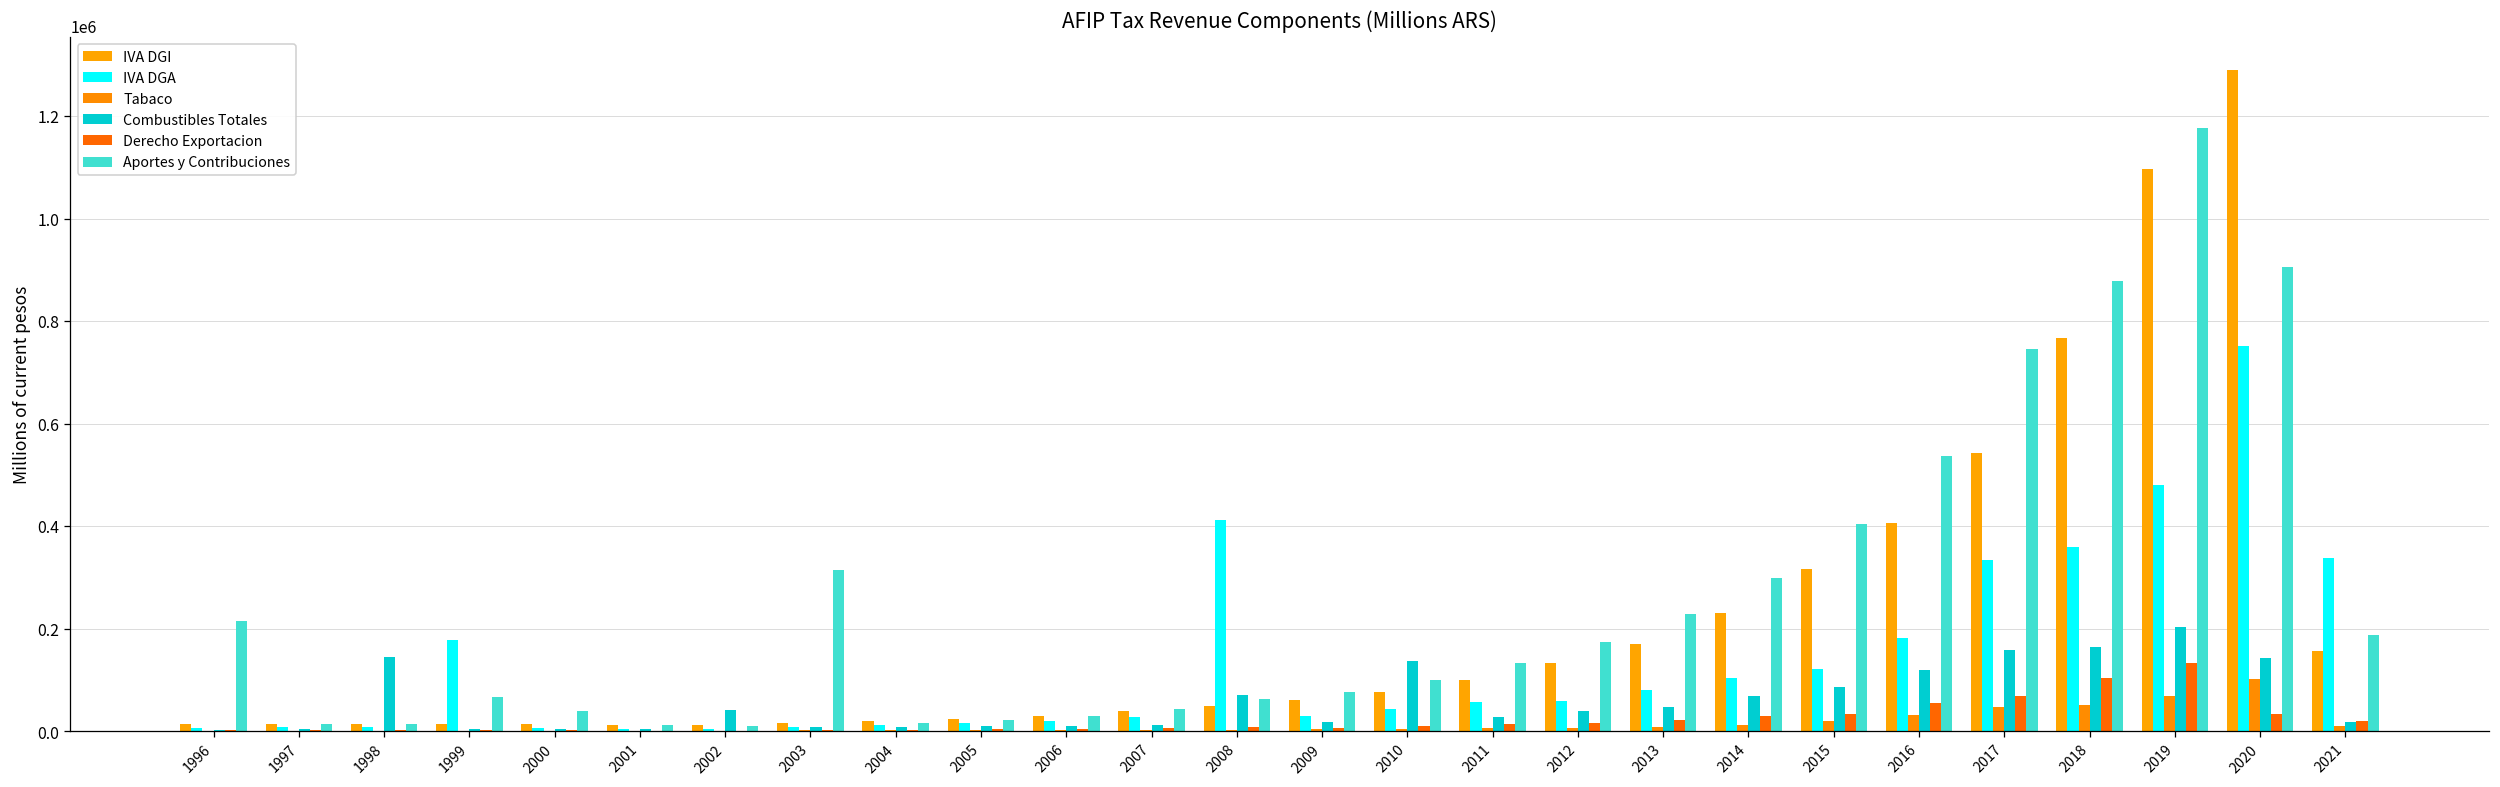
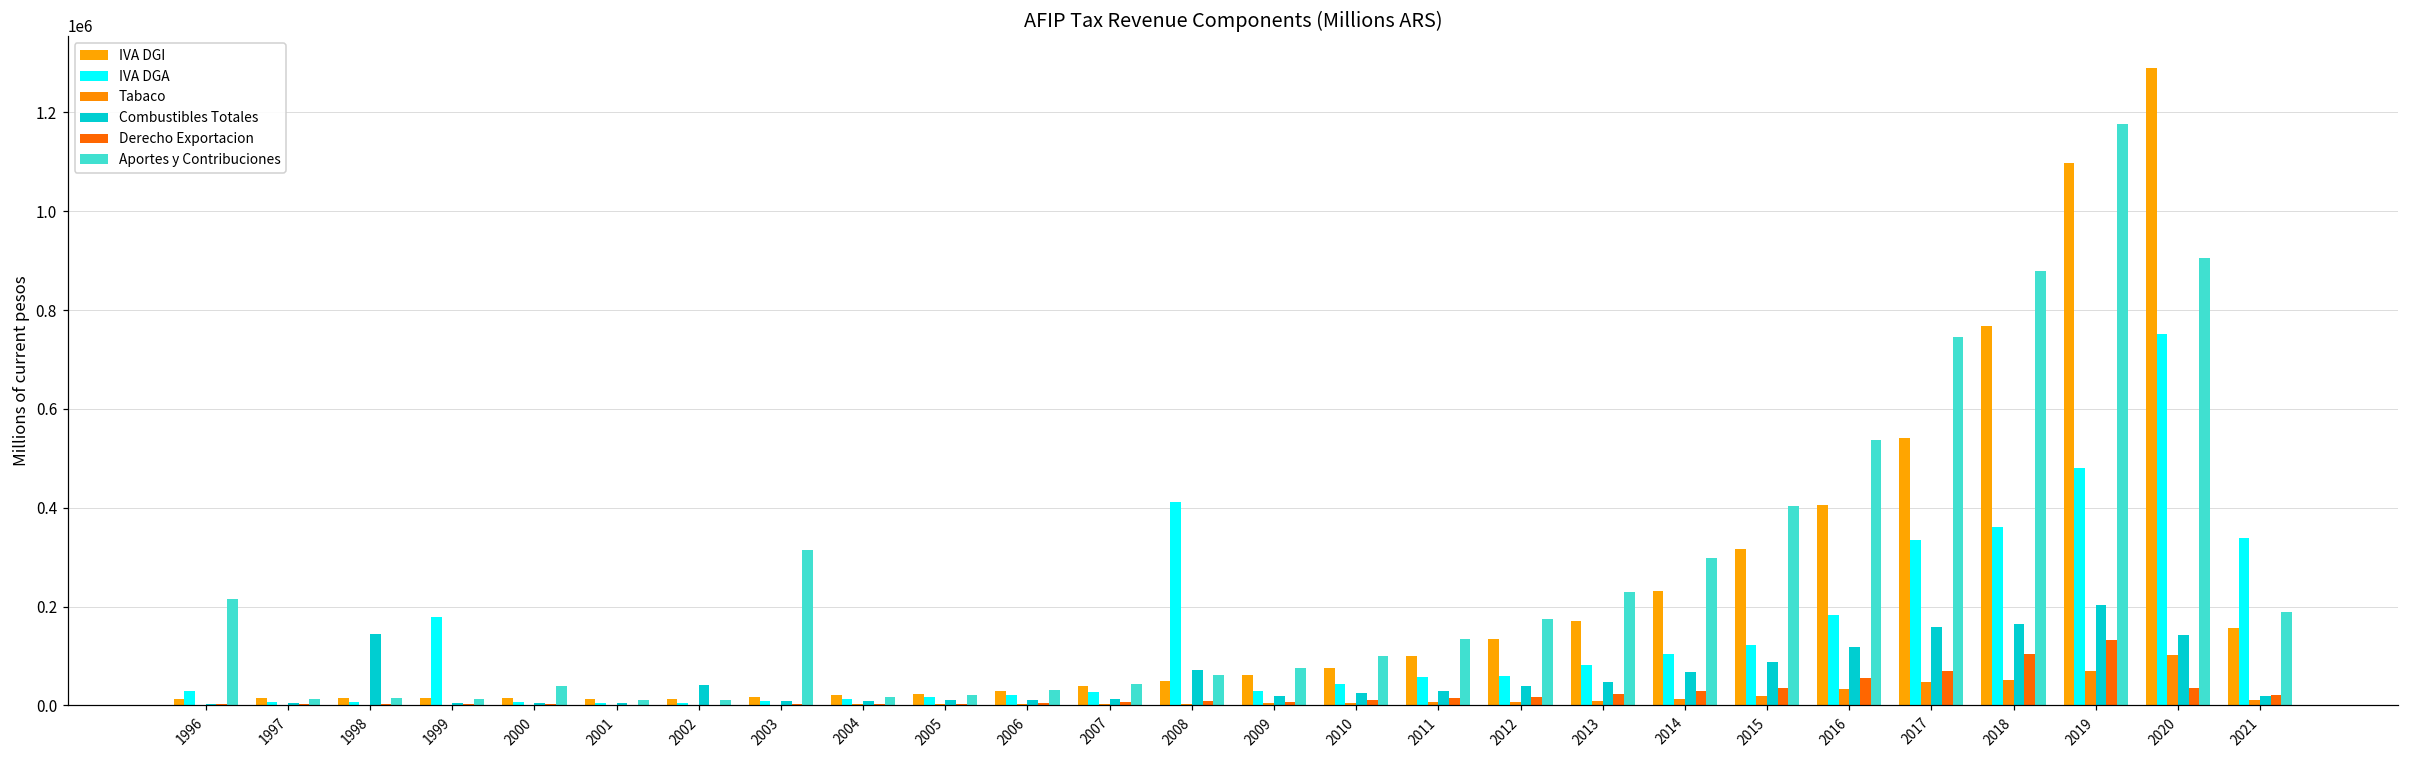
IVA DGA, 1996: 10000 -> 30000
Aportes y Contribuciones, 1999: 70000 -> 10000
Combustibles Totales, 2010: 140000 -> 20000
